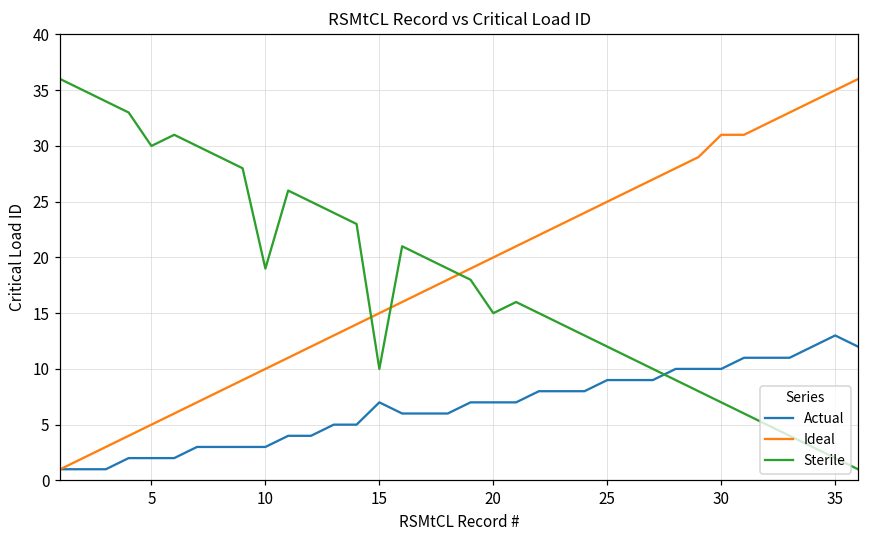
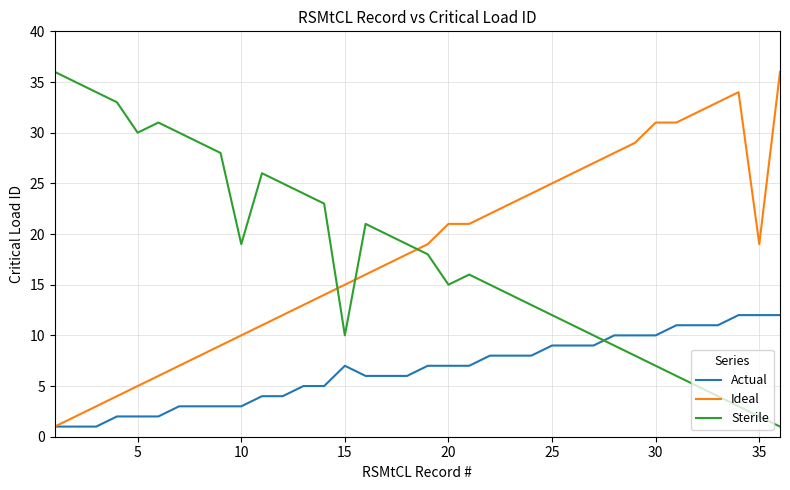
Ideal, 20: 20 -> 21
Actual, 35: 13 -> 12
Ideal, 35: 35 -> 19
